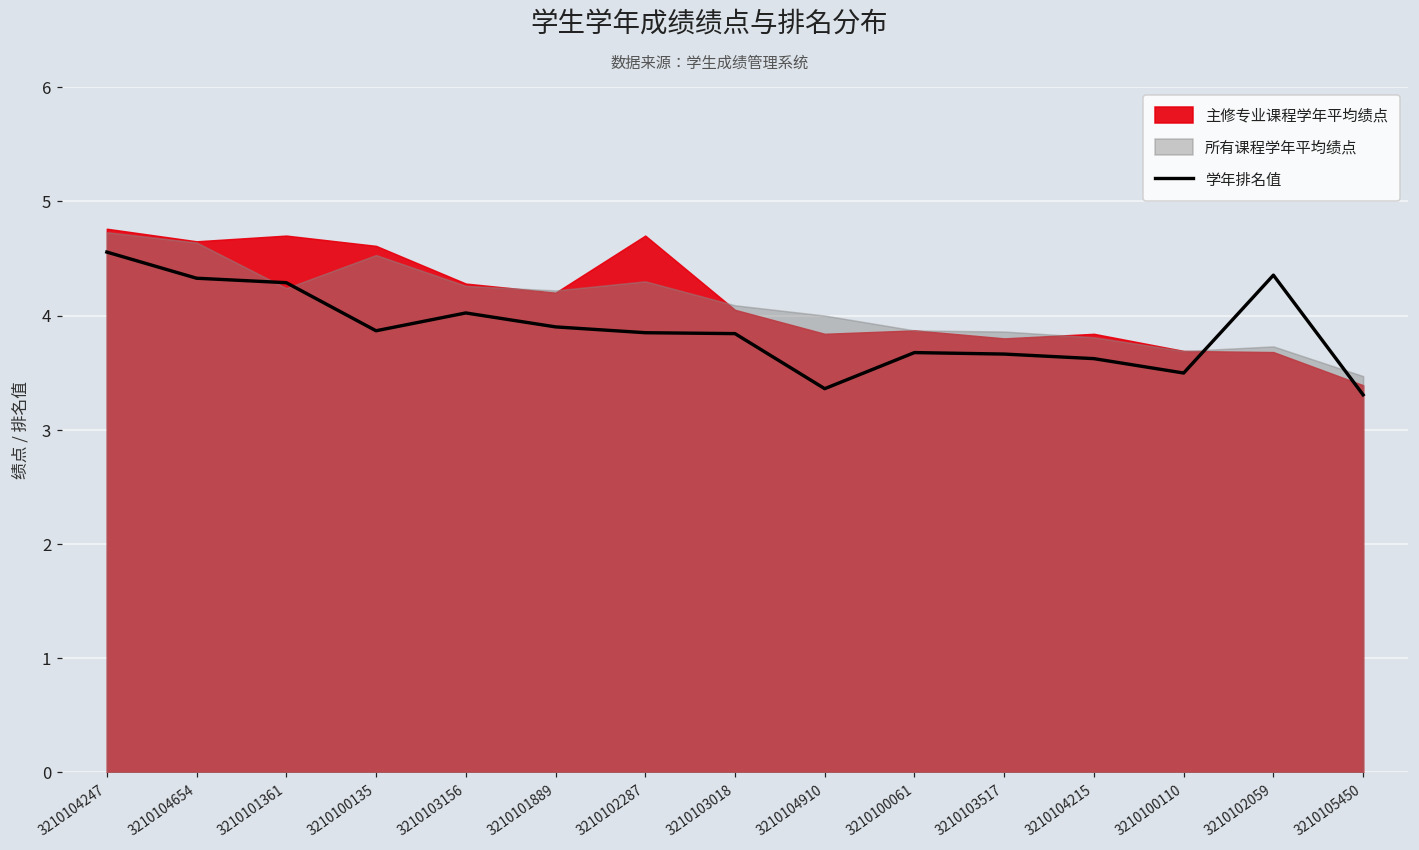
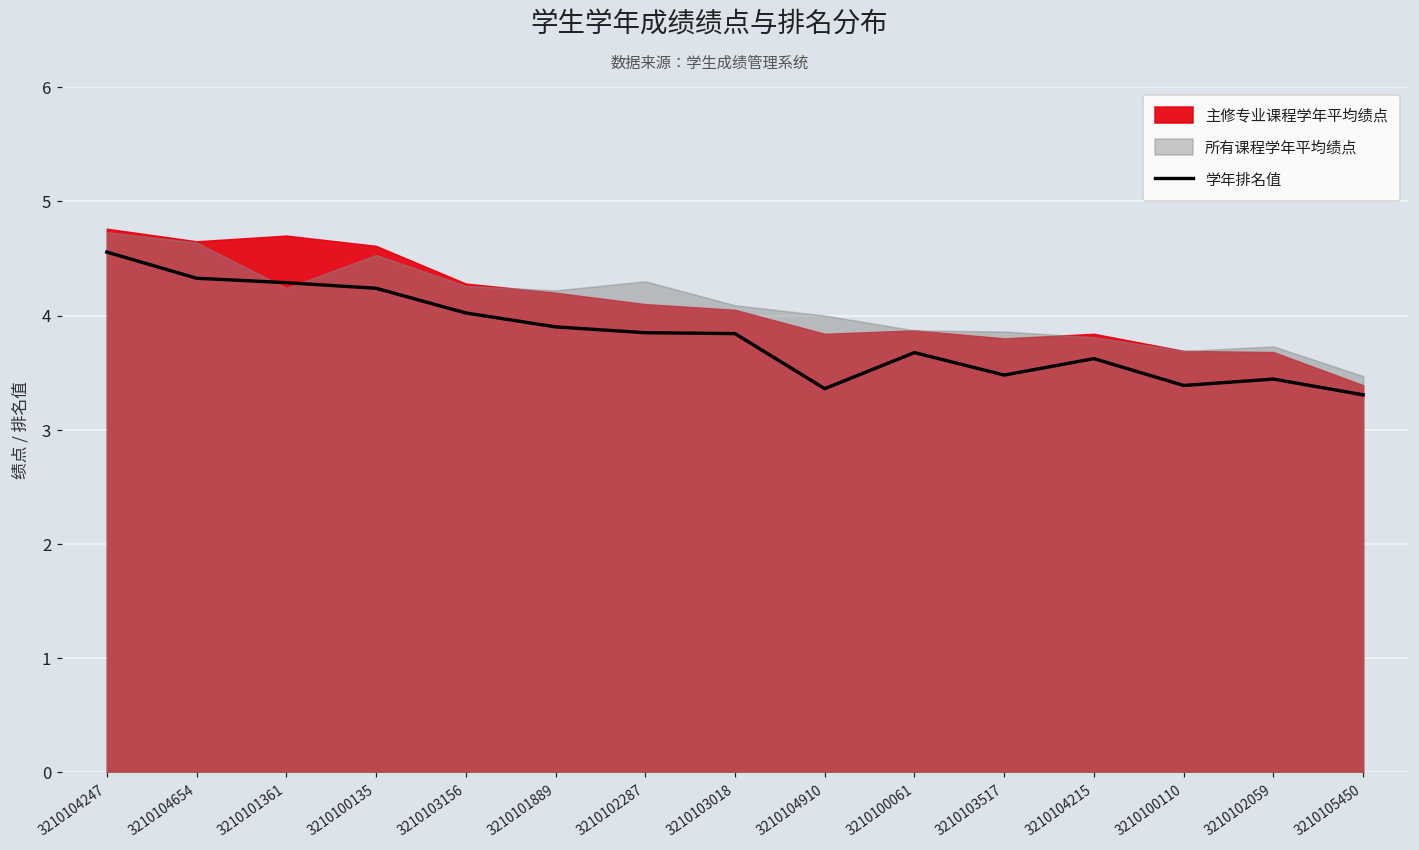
学年排名值, 3210100135: 3.87 -> 4.24
主修专业课程学年平均绩点, 3210102287: 4.7 -> 4.1
学年排名值, 3210103517: 3.66 -> 3.48
学年排名值, 3210100110: 3.50 -> 3.39
学年排名值, 3210102059: 4.35 -> 3.44
